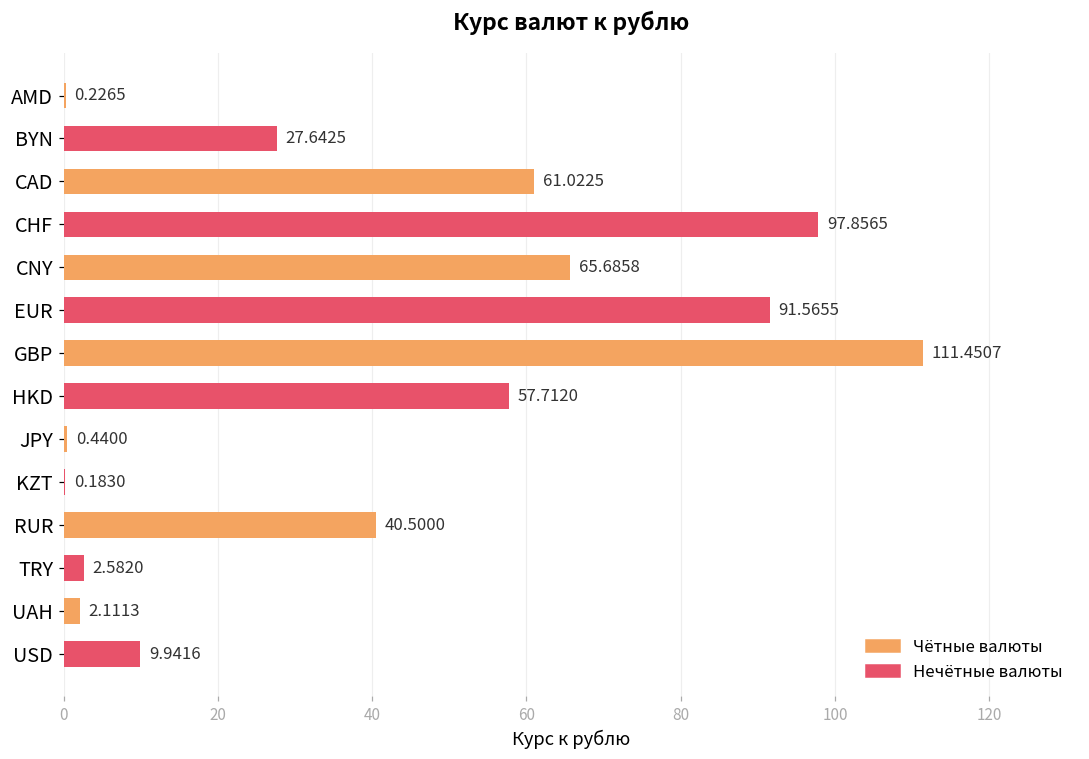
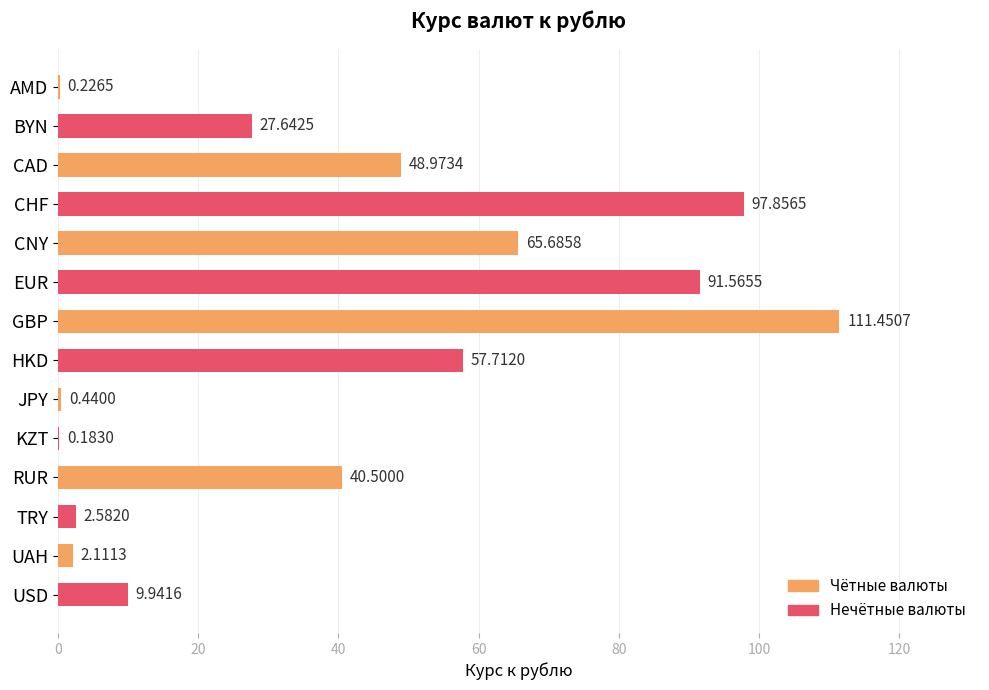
CAD: 61.0225 -> 48.9734
